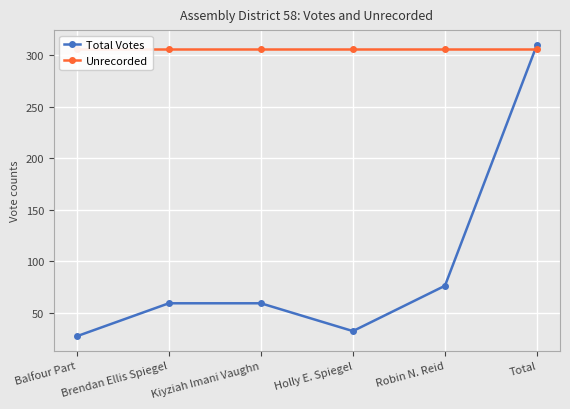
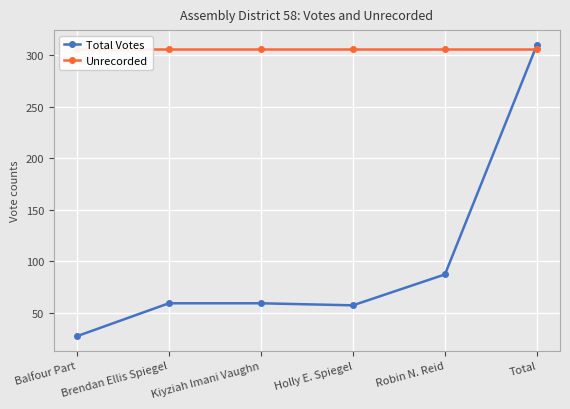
Total Votes, Holly E. Spiegel: 32 -> 57
Total Votes, Robin N. Reid: 76 -> 87
